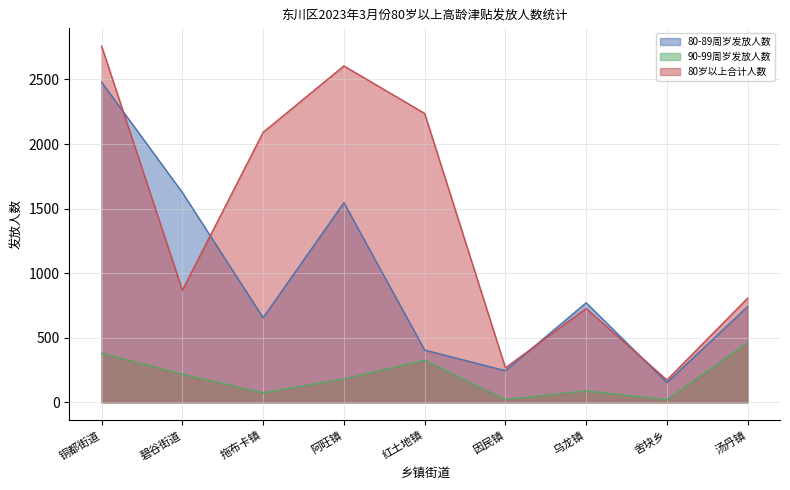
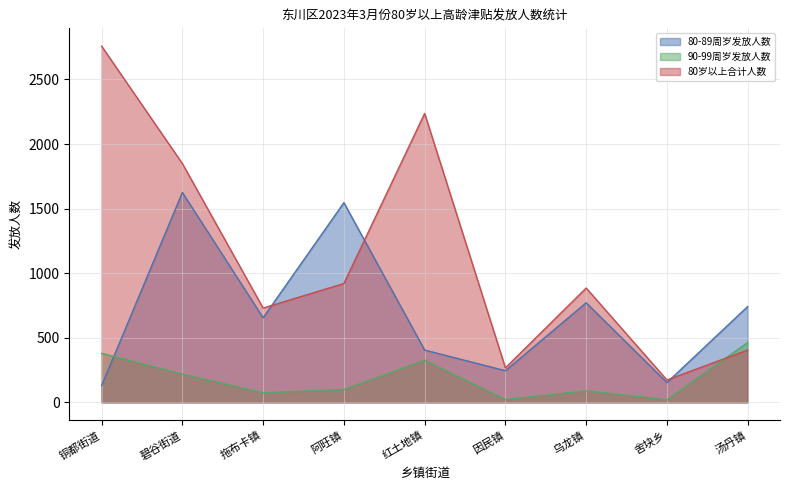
80-89周岁发放人数, 铜都街道: 2480 -> 130
80岁以上合计人数, 碧谷街道: 870 -> 1850
80岁以上合计人数, 拖布卡镇: 2090 -> 730
90-99周岁发放人数, 阿旺镇: 180 -> 100
80岁以上合计人数, 阿旺镇: 2610 -> 920
80岁以上合计人数, 乌龙镇: 730 -> 890
80岁以上合计人数, 汤丹镇: 810 -> 410
